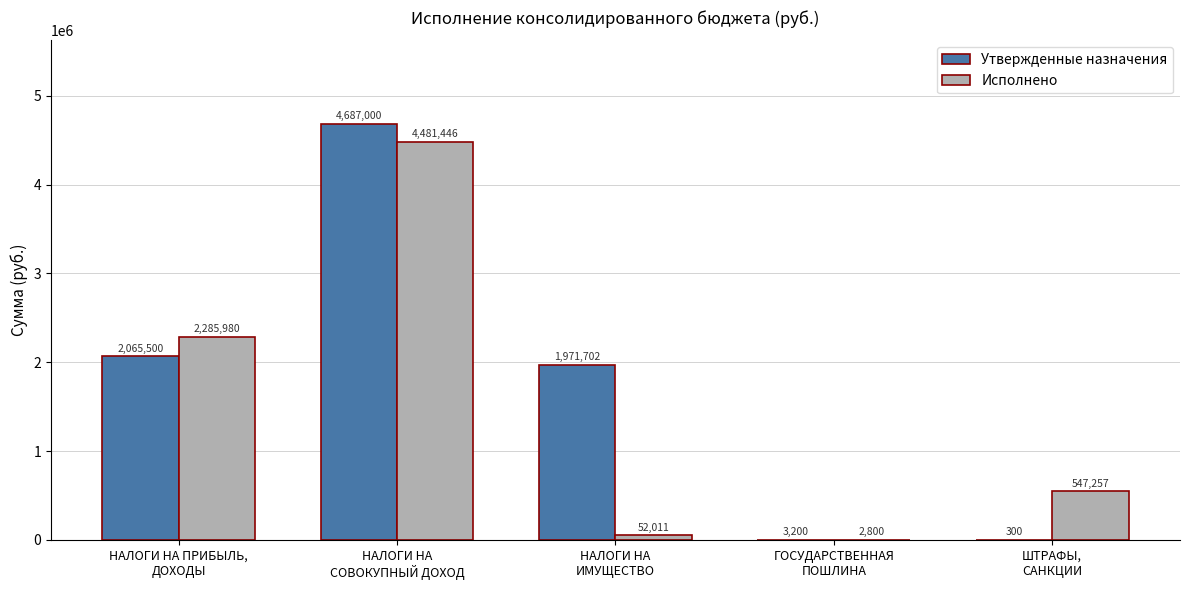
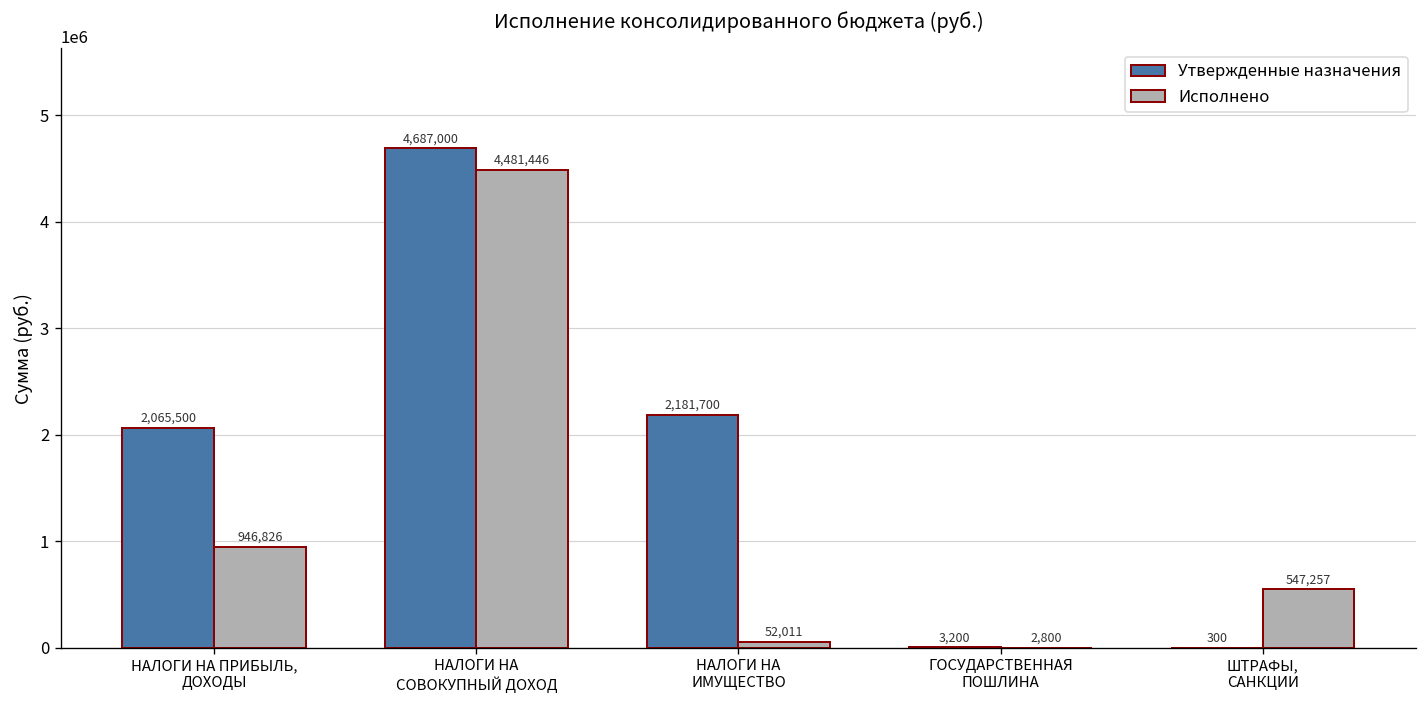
Исполнено, НАЛОГИ НА ПРИБЫЛЬ, ДОХОДЫ: 2,285,980 -> 946,826
Утвержденные назначения, НАЛОГИ НА ИМУЩЕСТВО: 1,971,702 -> 2,181,700
